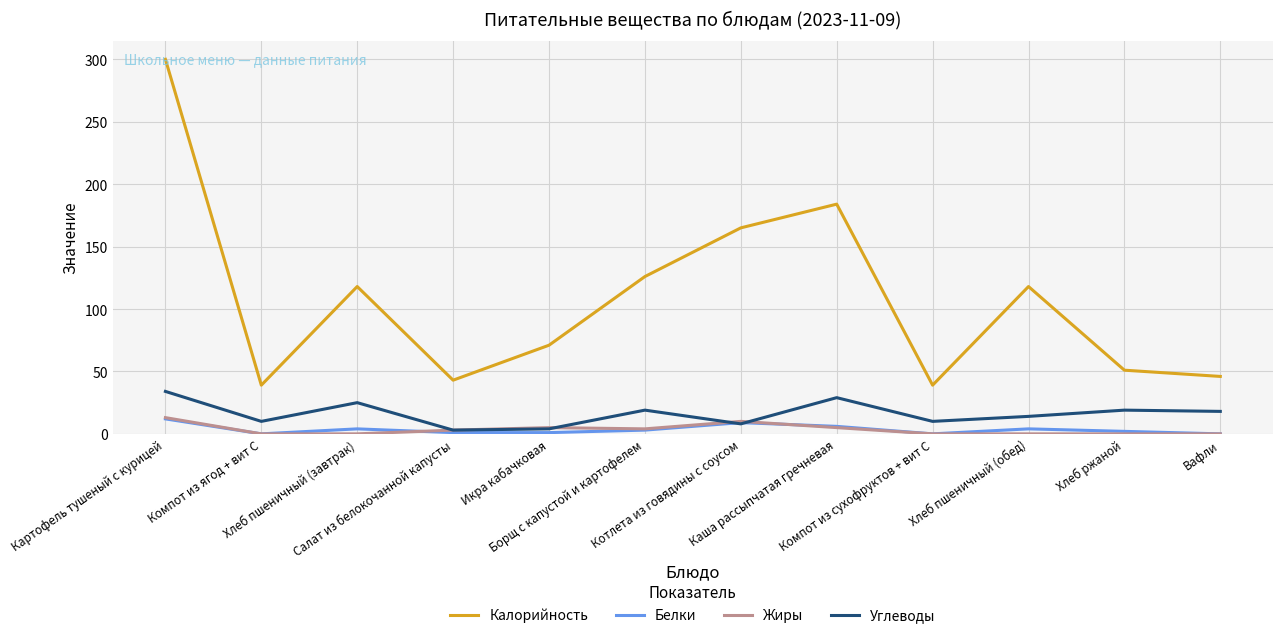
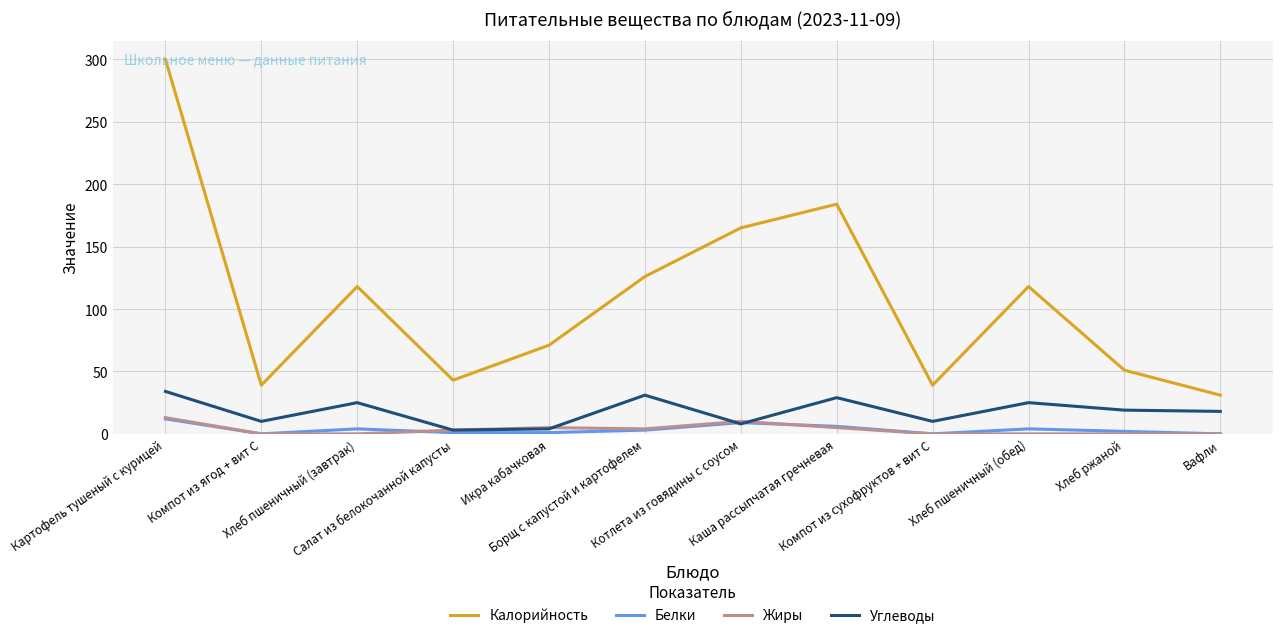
Углеводы, Борщ с капустой и картофелем: 19 -> 31
Углеводы, Хлеб пшеничный (обед): 14 -> 25
Калорийность, Вафли: 46 -> 31
